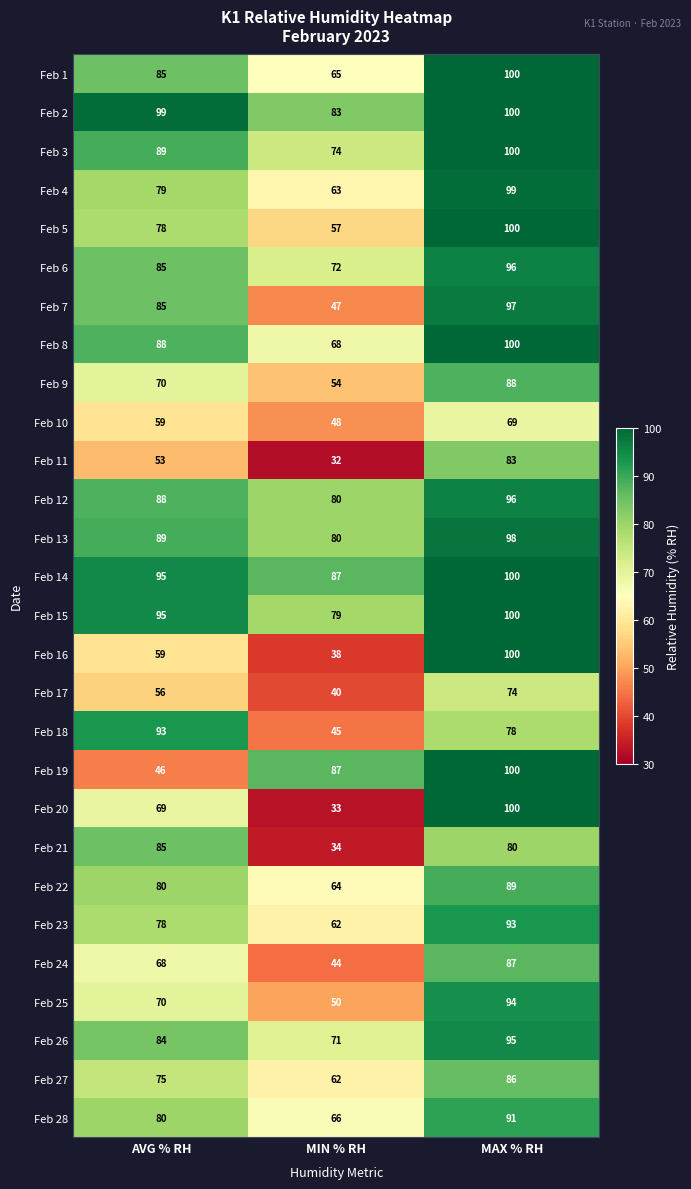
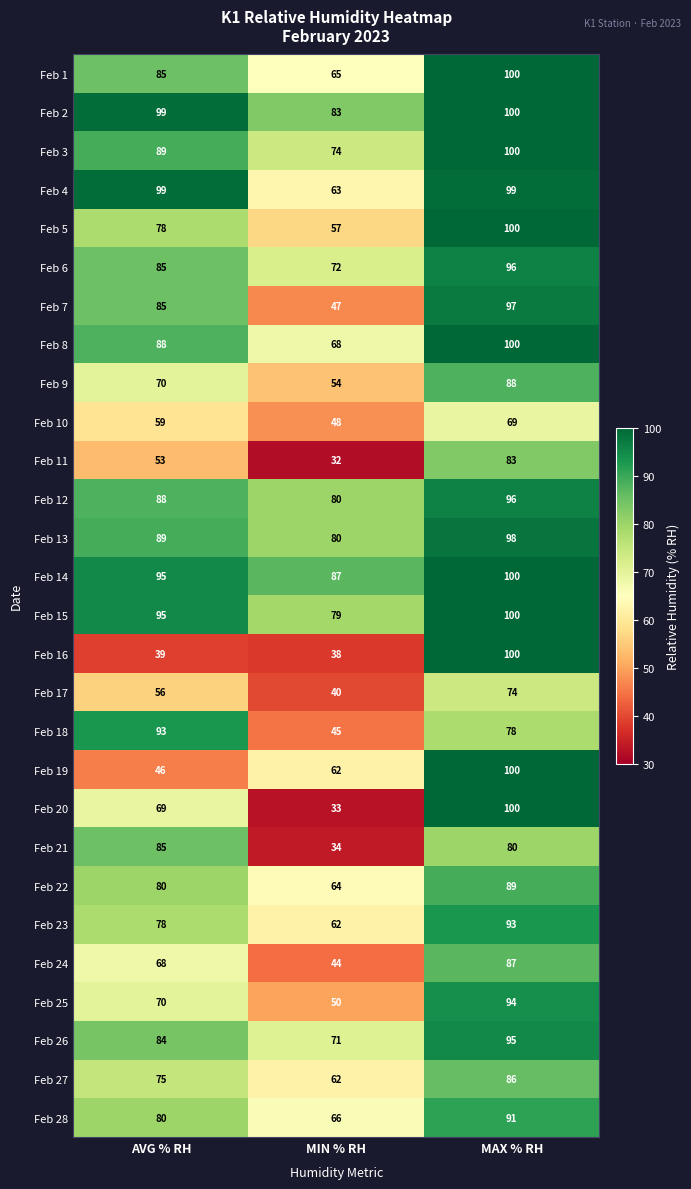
Feb 4, AVG % RH: 79 -> 99
Feb 16, AVG % RH: 59 -> 39
Feb 19, MIN % RH: 87 -> 62
